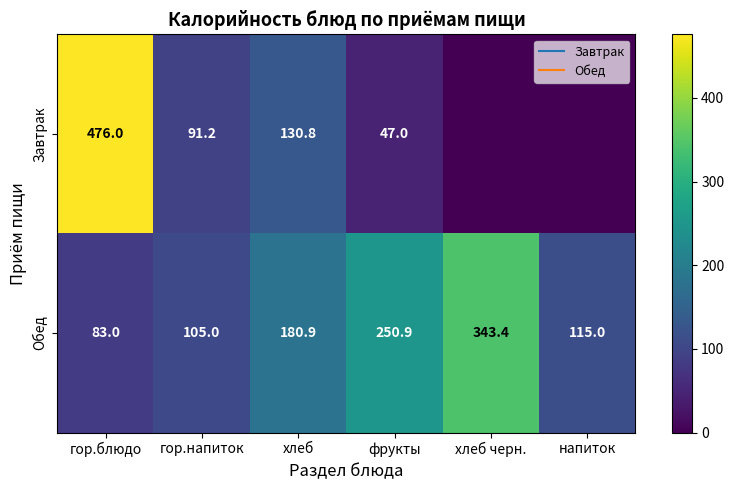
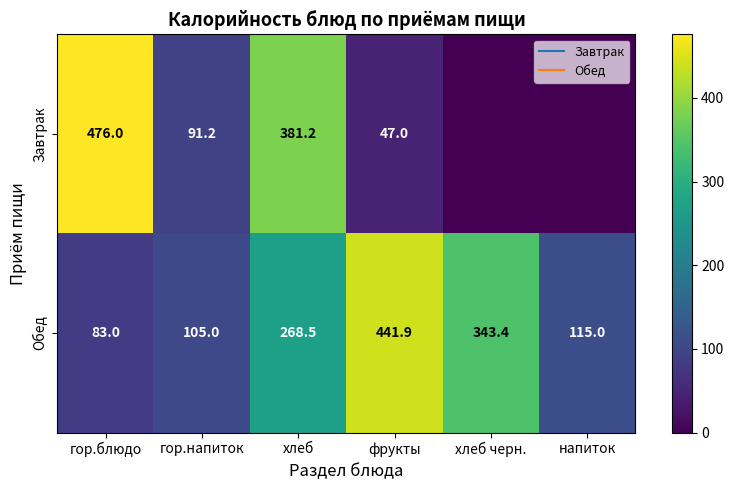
Завтрак, хлеб: 130.8 -> 381.2
Обед, хлеб: 180.9 -> 268.5
Обед, фрукты: 250.9 -> 441.9
